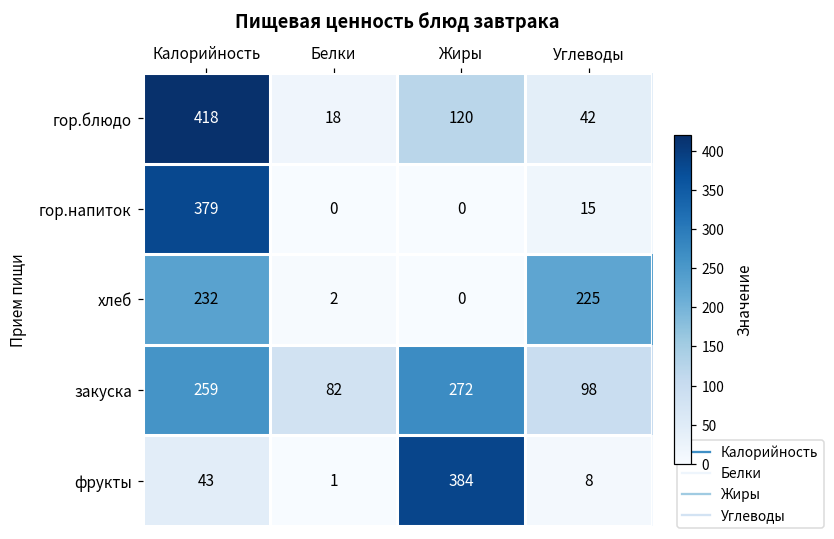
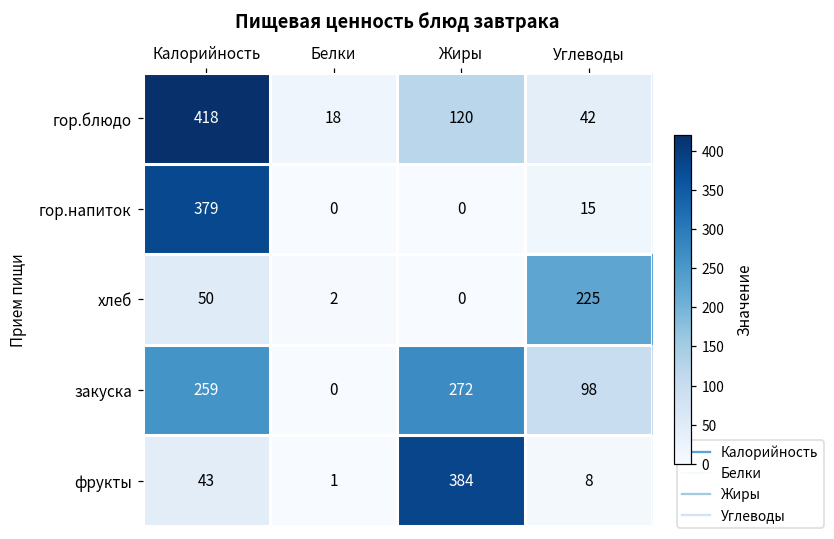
хлеб, Калорийность: 232 -> 50
закуска, Белки: 82 -> 0
